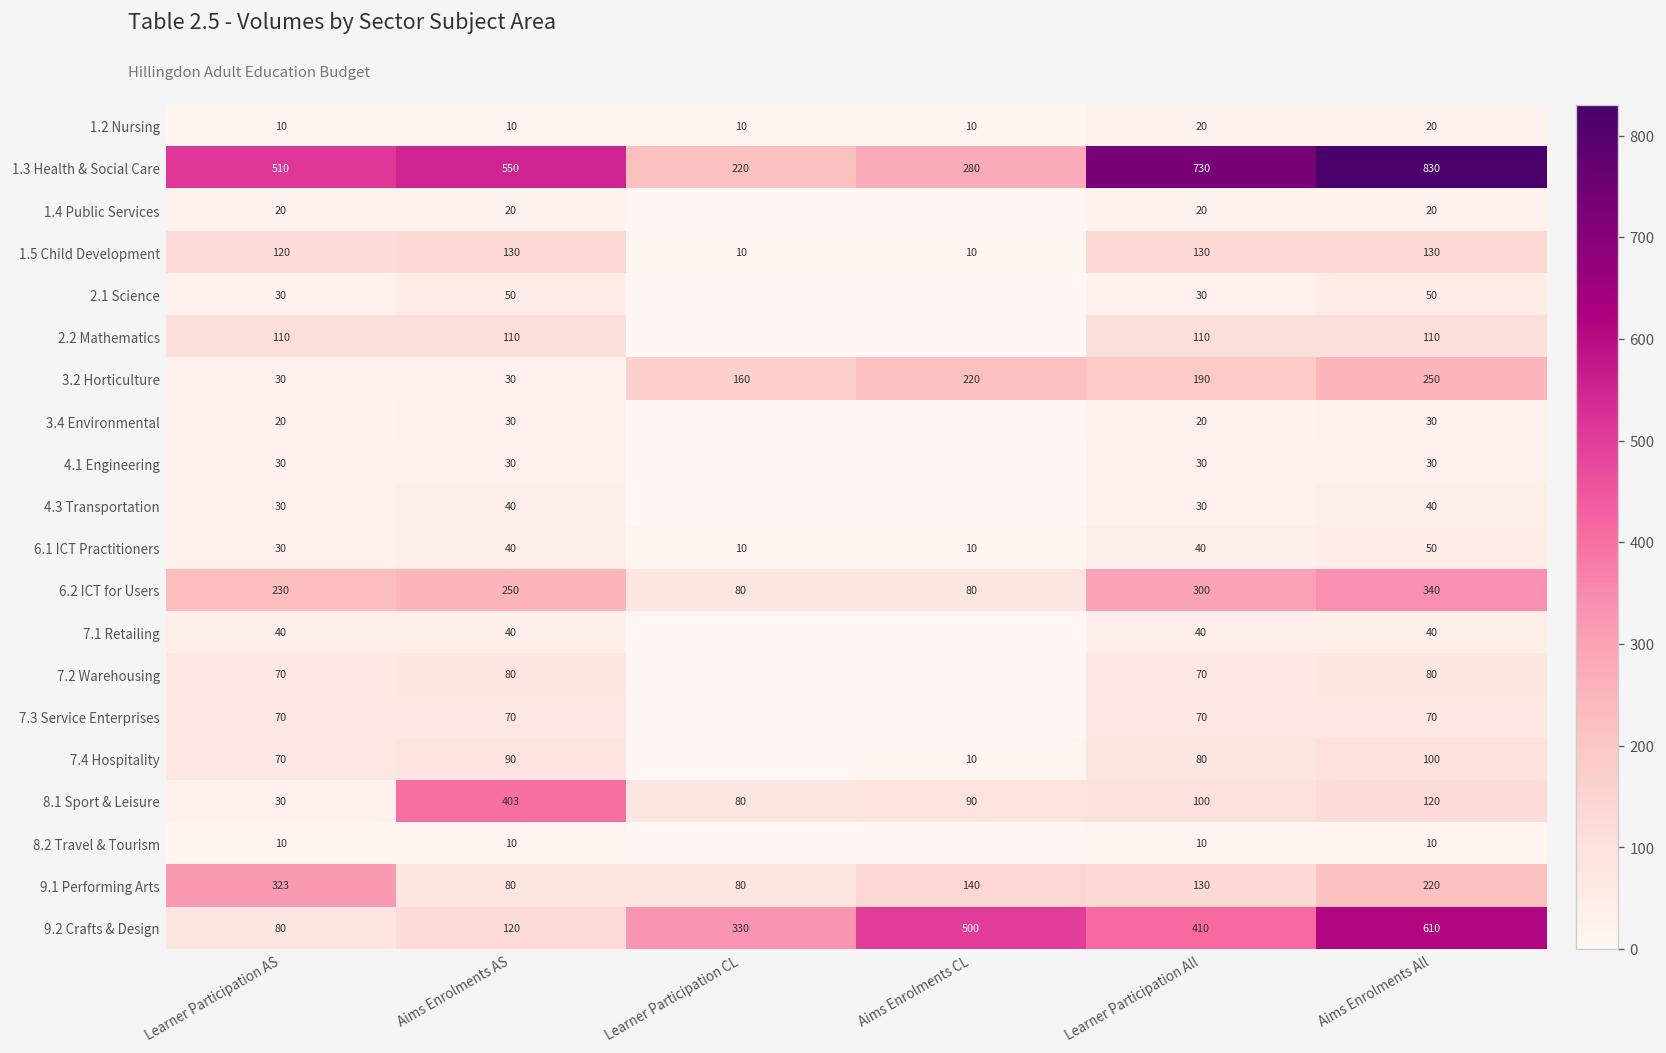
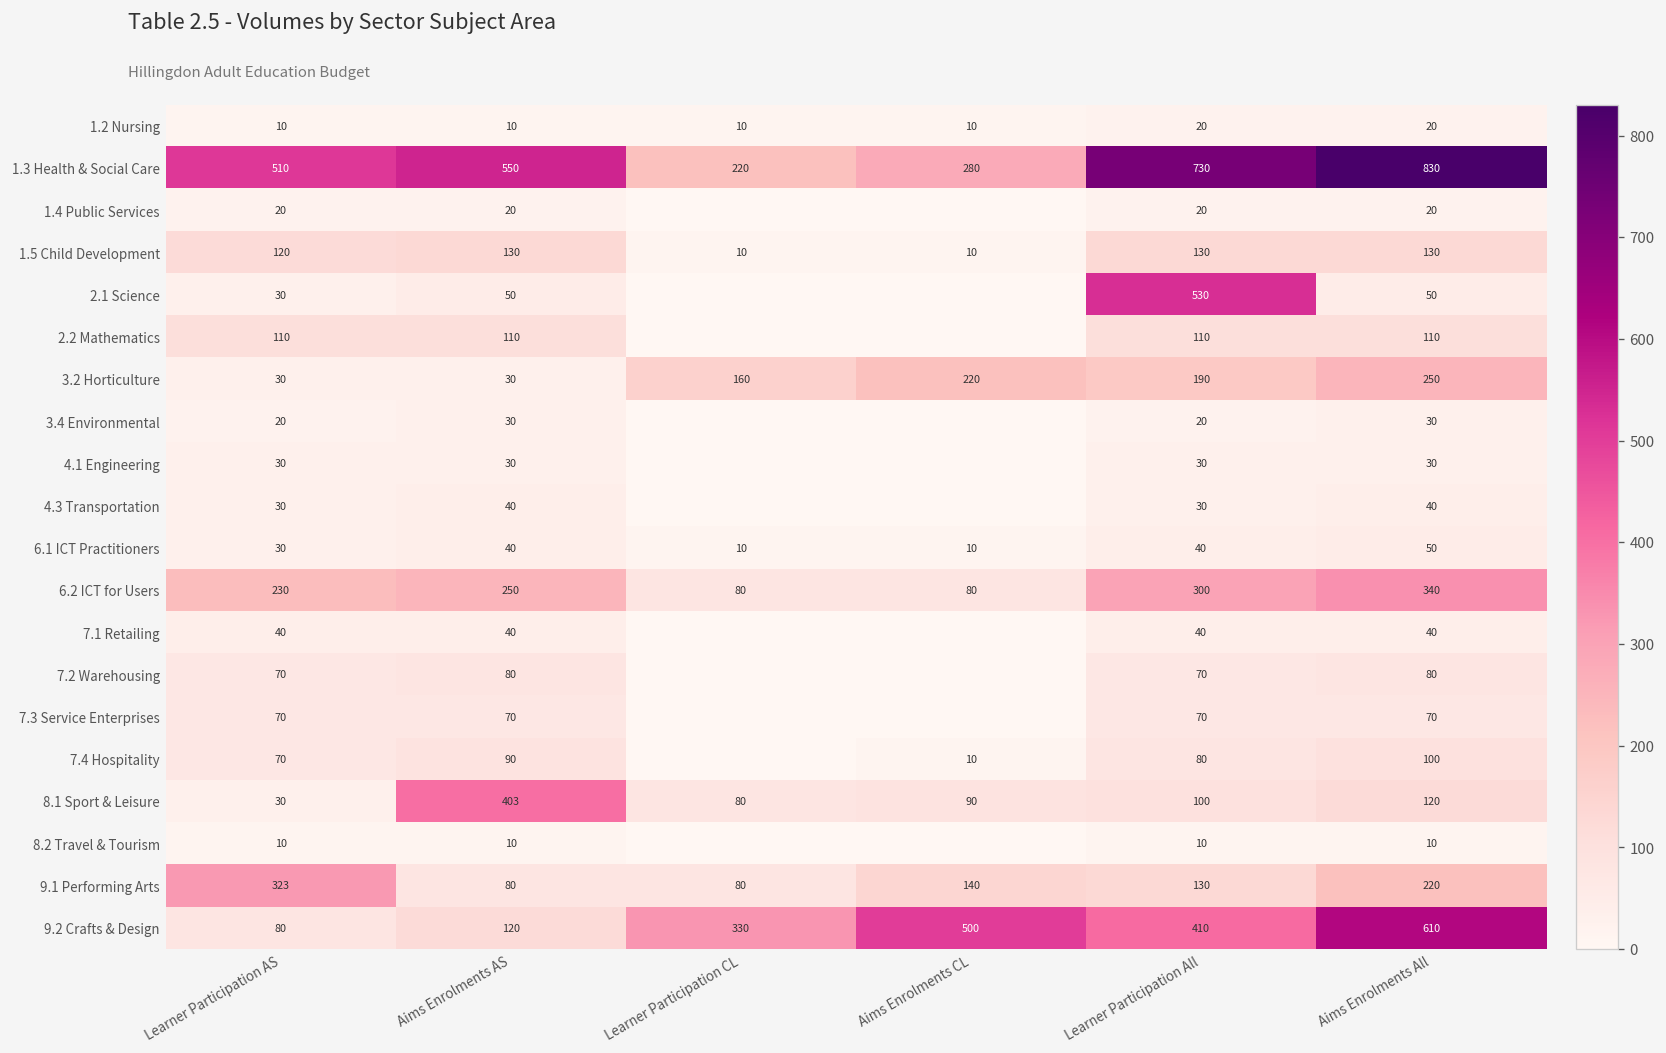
2.1 Science, Learner Participation All: 30 -> 530
